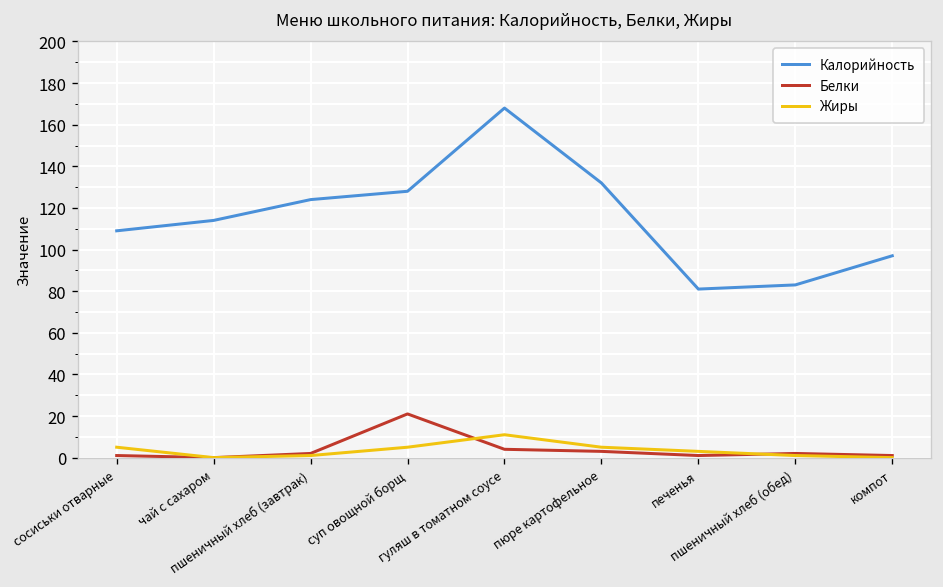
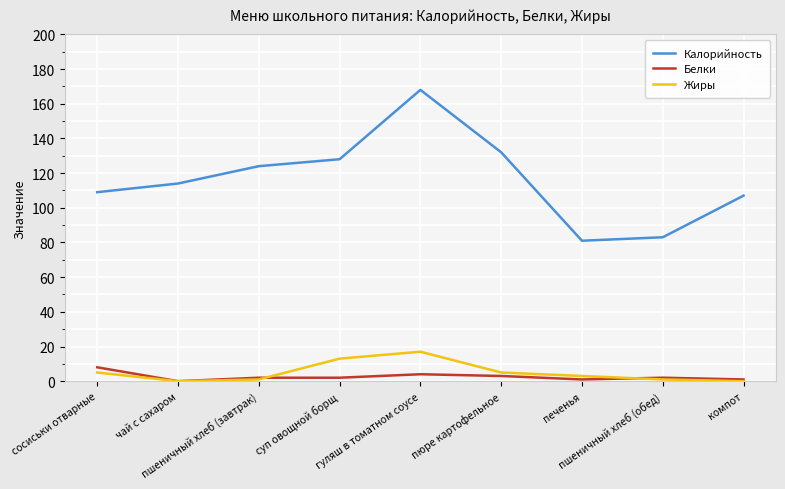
Белки, сосиськи отварные: 1 -> 8
Белки, суп овощной борщ: 21 -> 2
Жиры, суп овощной борщ: 5 -> 13
Жиры, гуляш в томатном соусе: 11 -> 17
Калорийность, компот: 97 -> 107
